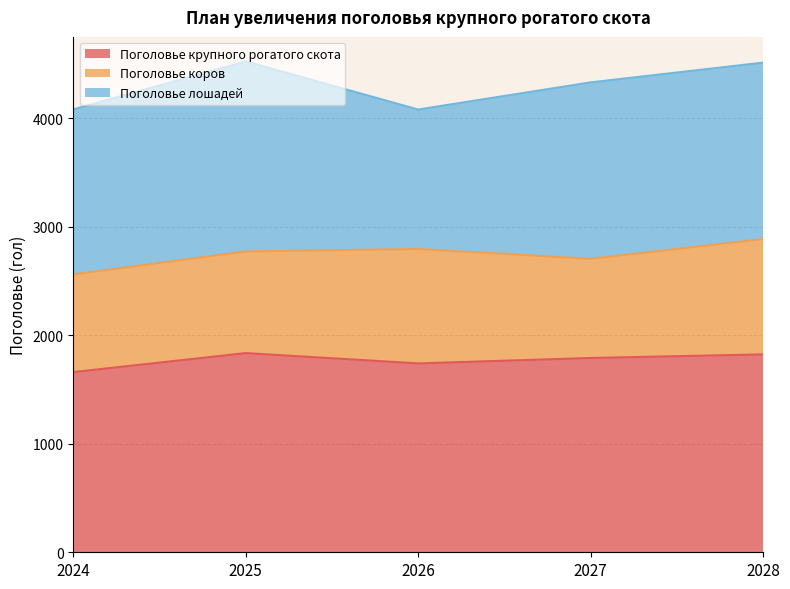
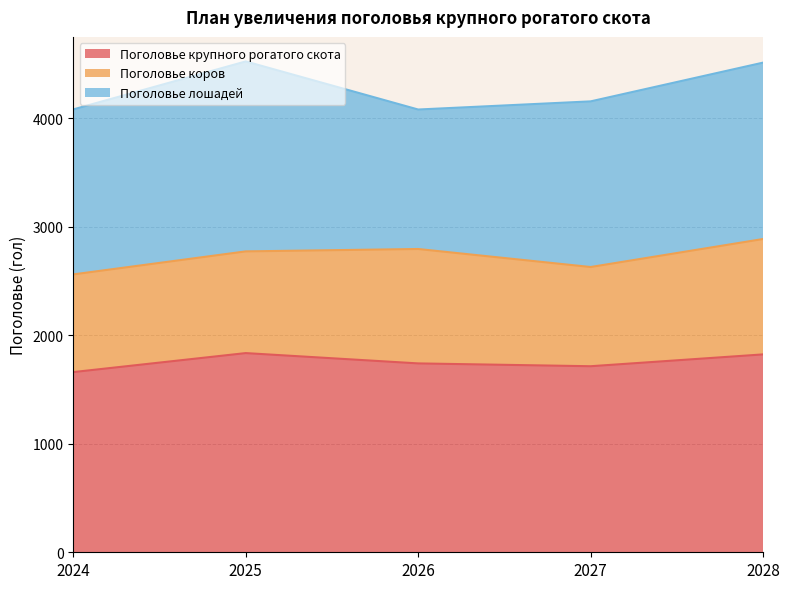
Поголовье крупного рогатого скота, 2027: 1790 -> 1710
Поголовье лошадей, 2027: 1630 -> 1530
